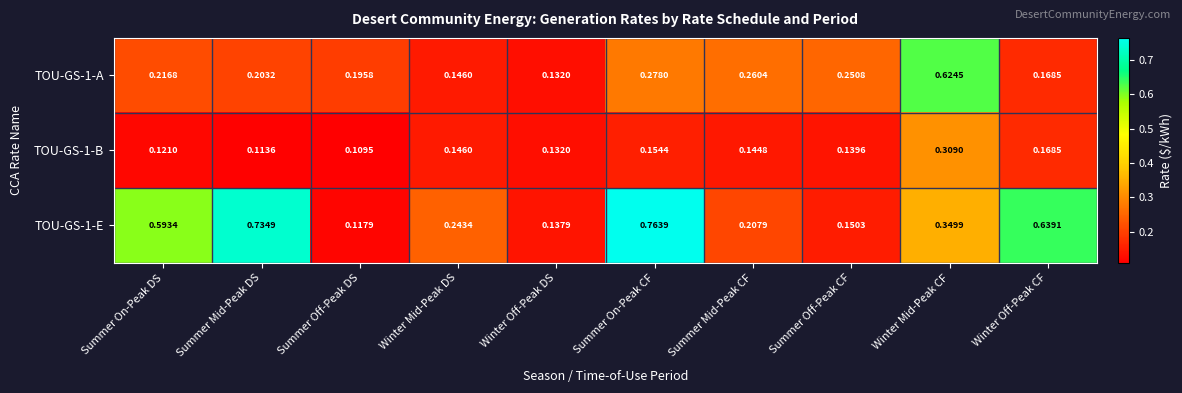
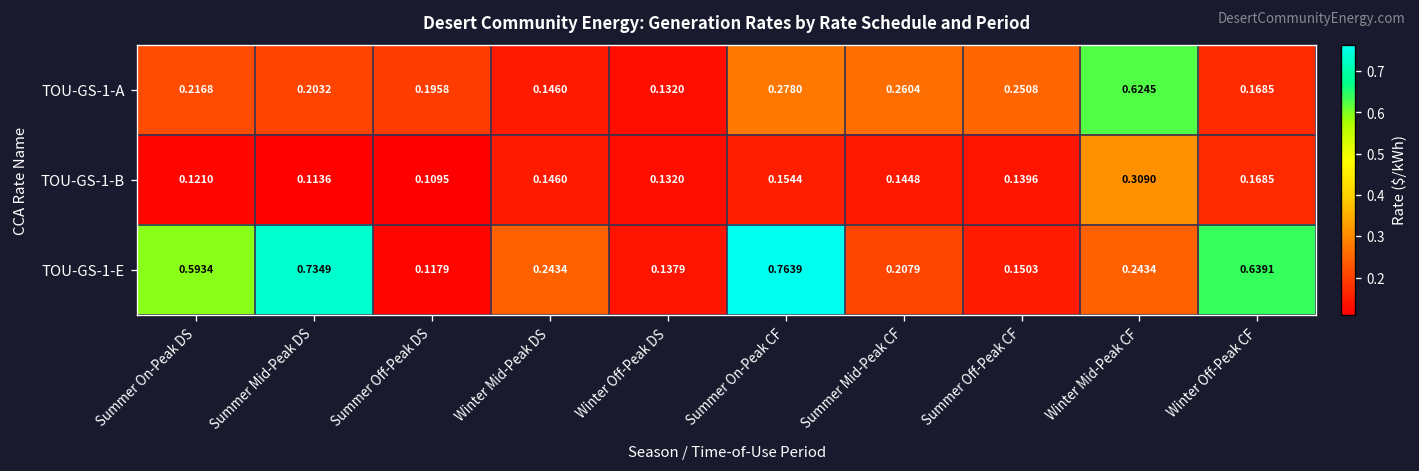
TOU-GS-1-E, Winter Mid-Peak CF: 0.3499 -> 0.2434
